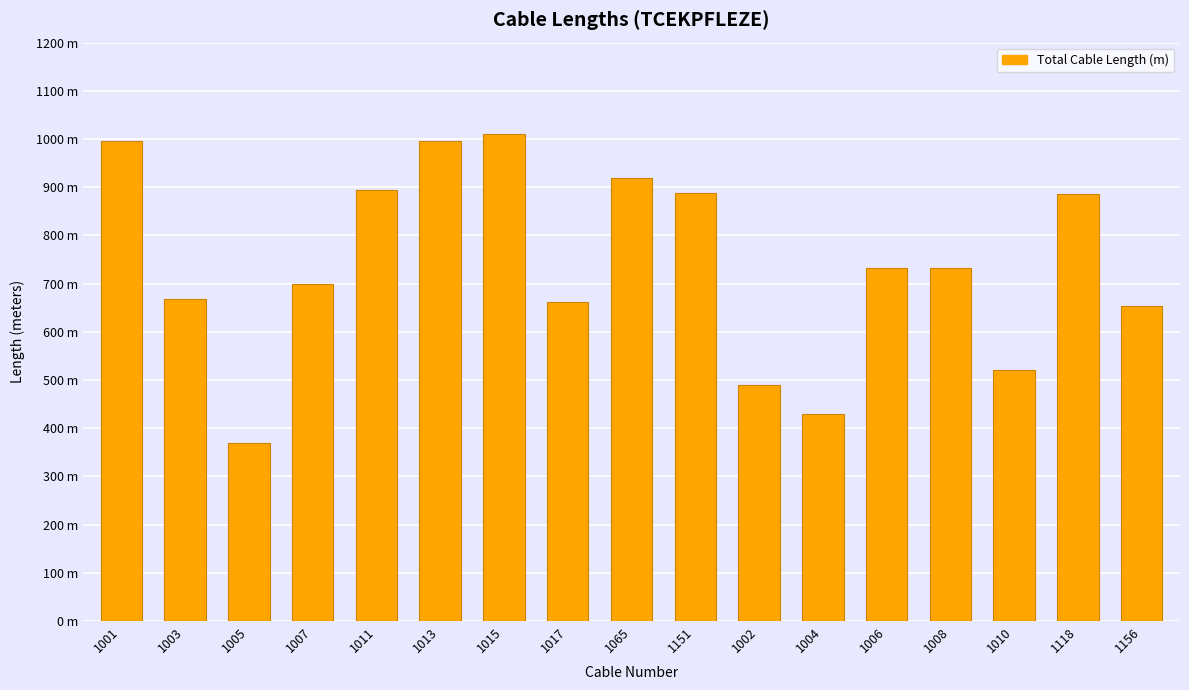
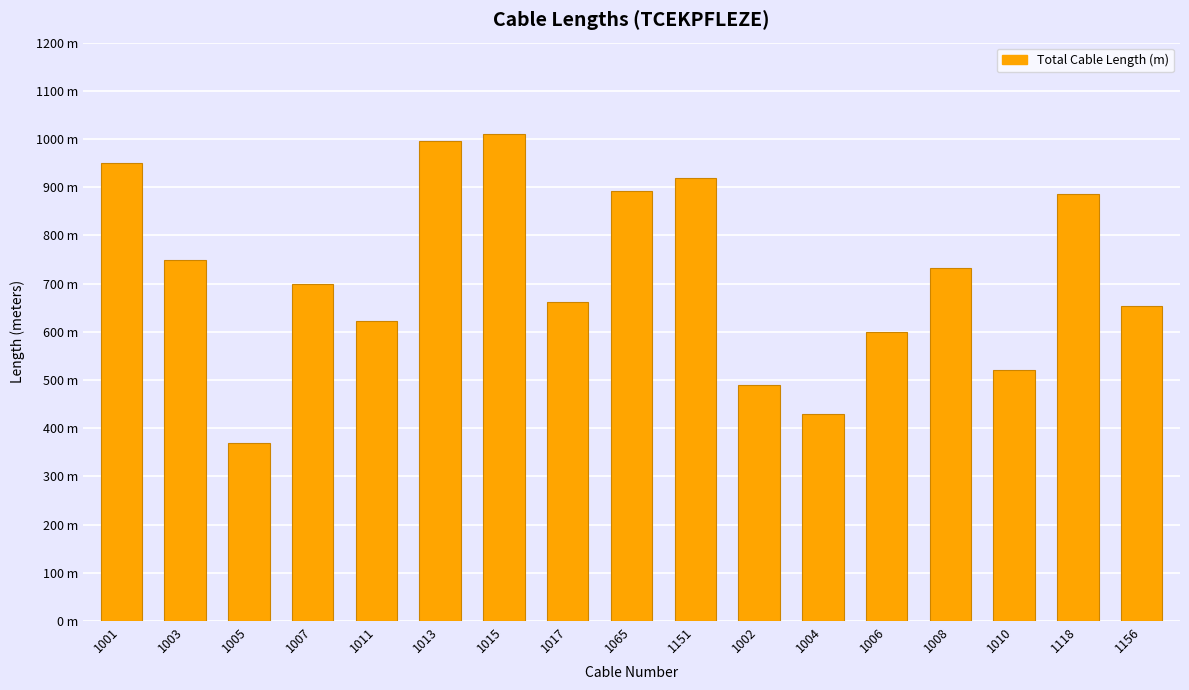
1001: 1000 m -> 950 m
1003: 670 m -> 750 m
1011: 900 m -> 620 m
1065: 920 m -> 890 m
1151: 890 m -> 920 m
1006: 730 m -> 600 m
